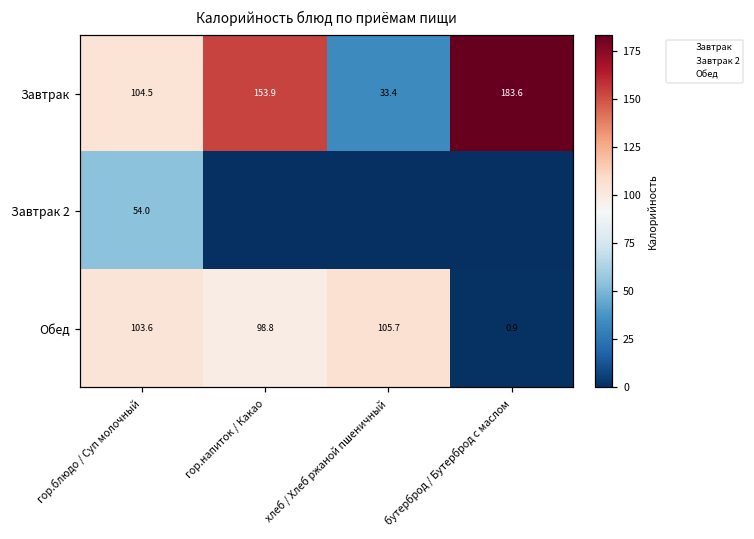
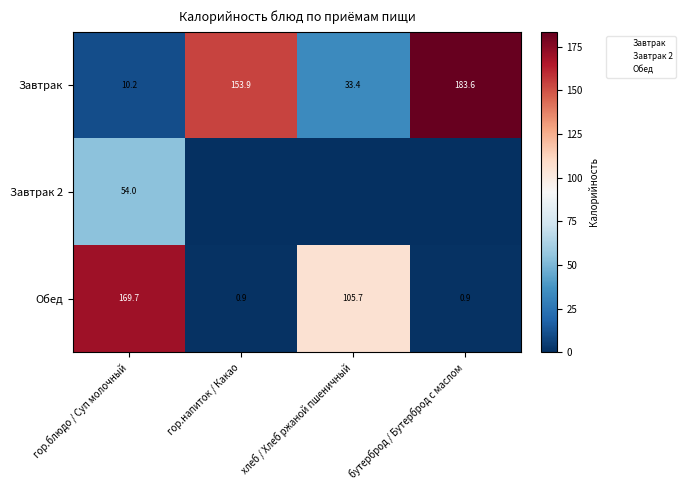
Завтрак, гор.блюдо / Суп молочный: 104.5 -> 10.2
Обед, гор.блюдо / Суп молочный: 103.6 -> 169.7
Обед, гор.напиток / Какао: 98.8 -> 0.9
